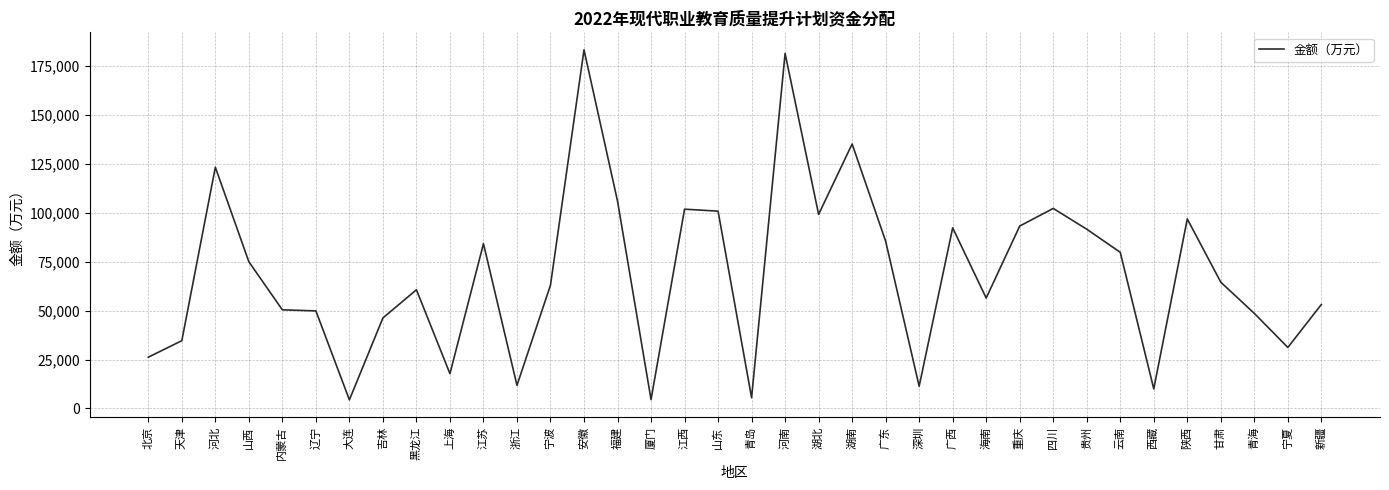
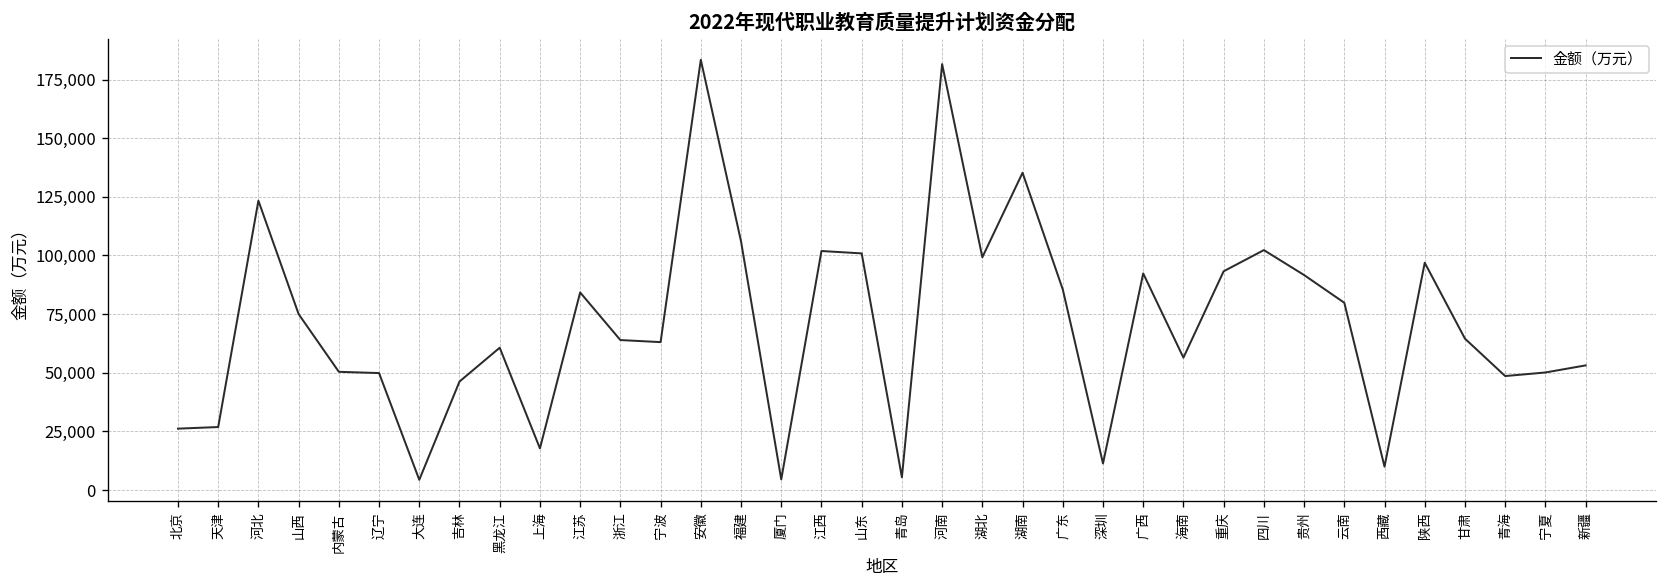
天津: 35,000 -> 27,000
浙江: 12,000 -> 64,000
宁夏: 31,000 -> 50,000
